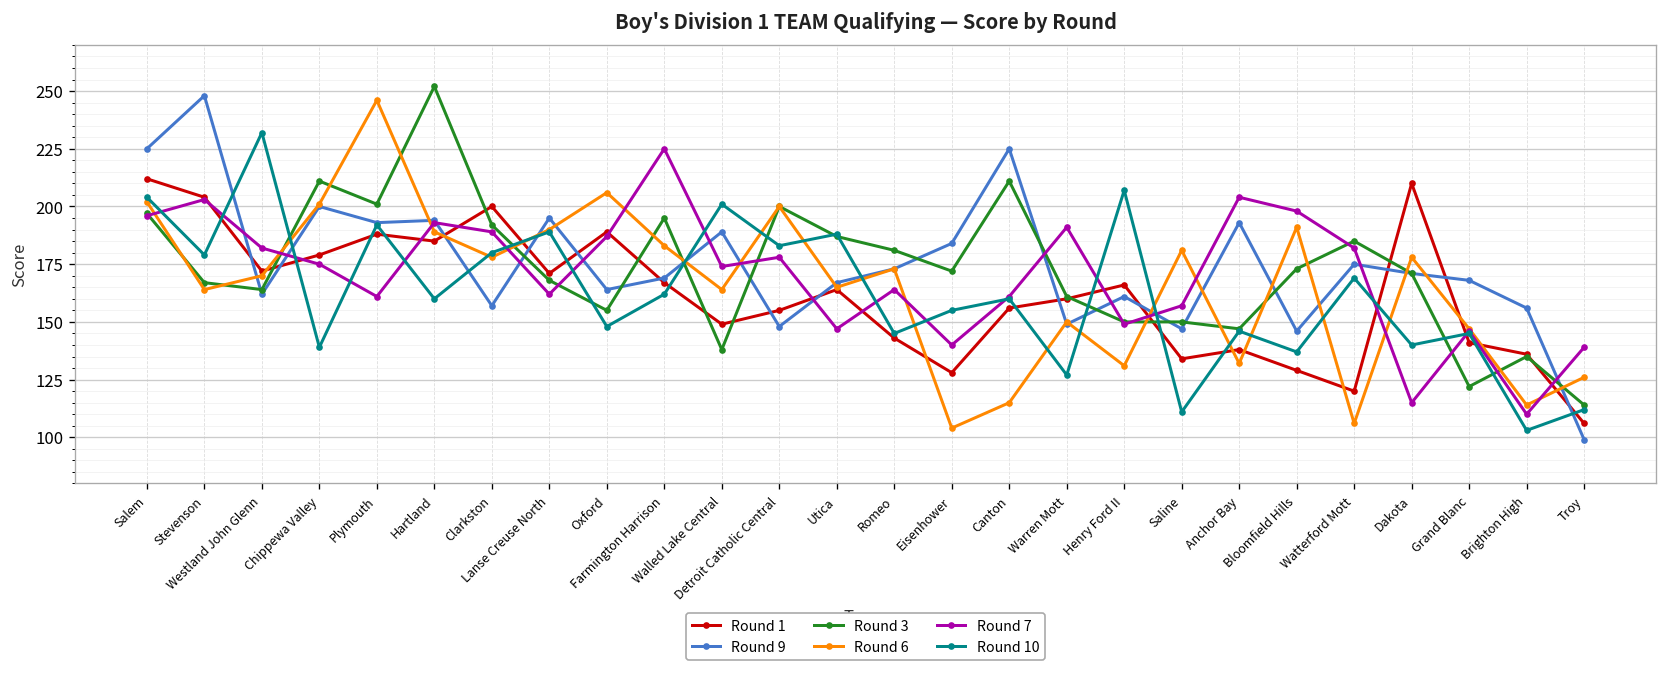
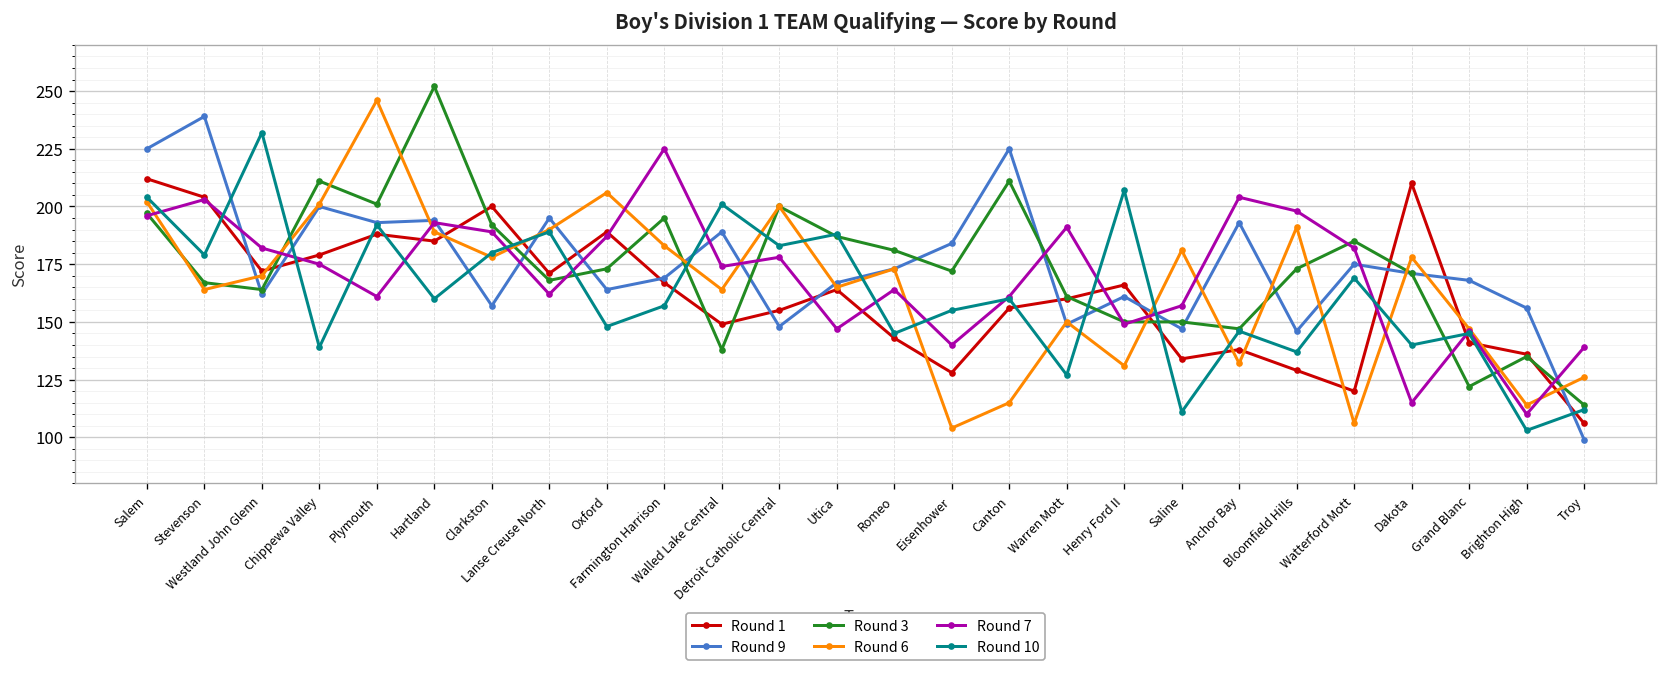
Round 9, Stevenson: 248 -> 239
Round 3, Oxford: 155 -> 173
Round 10, Farmington Harrison: 162 -> 157
